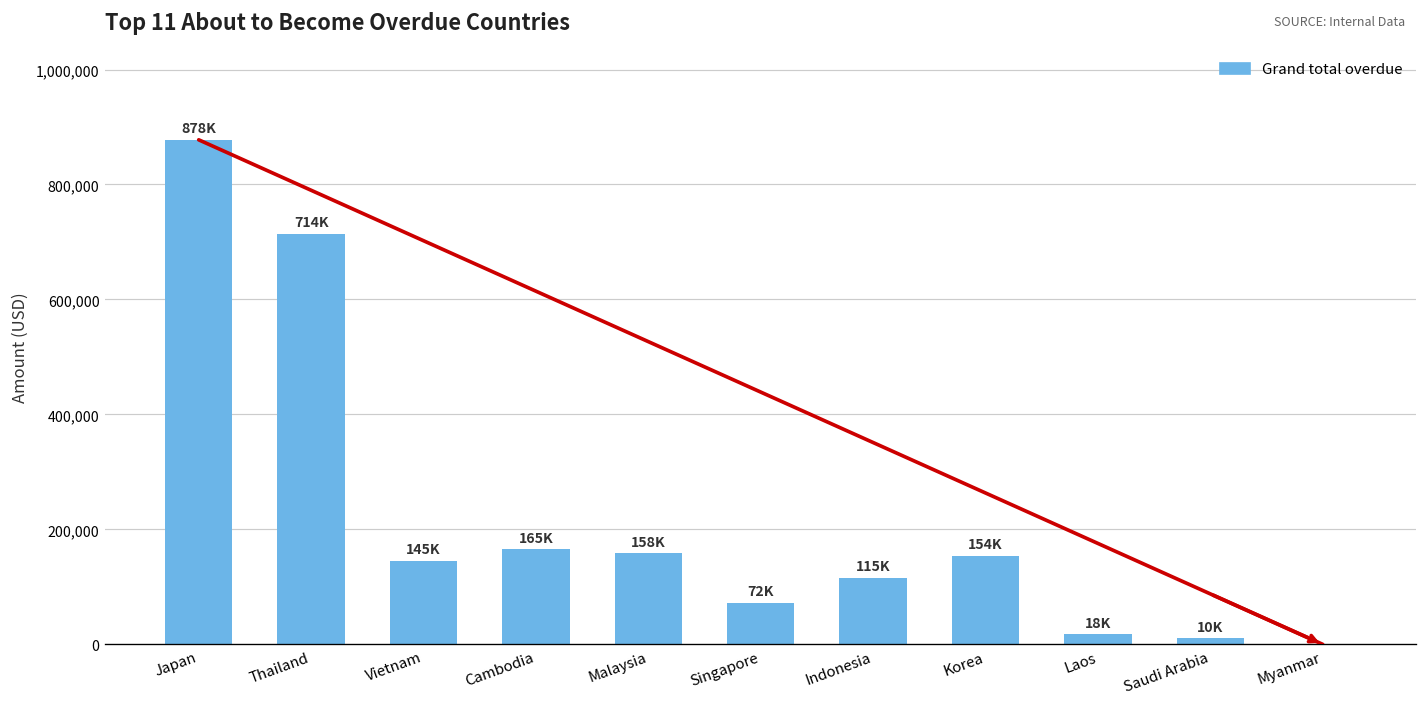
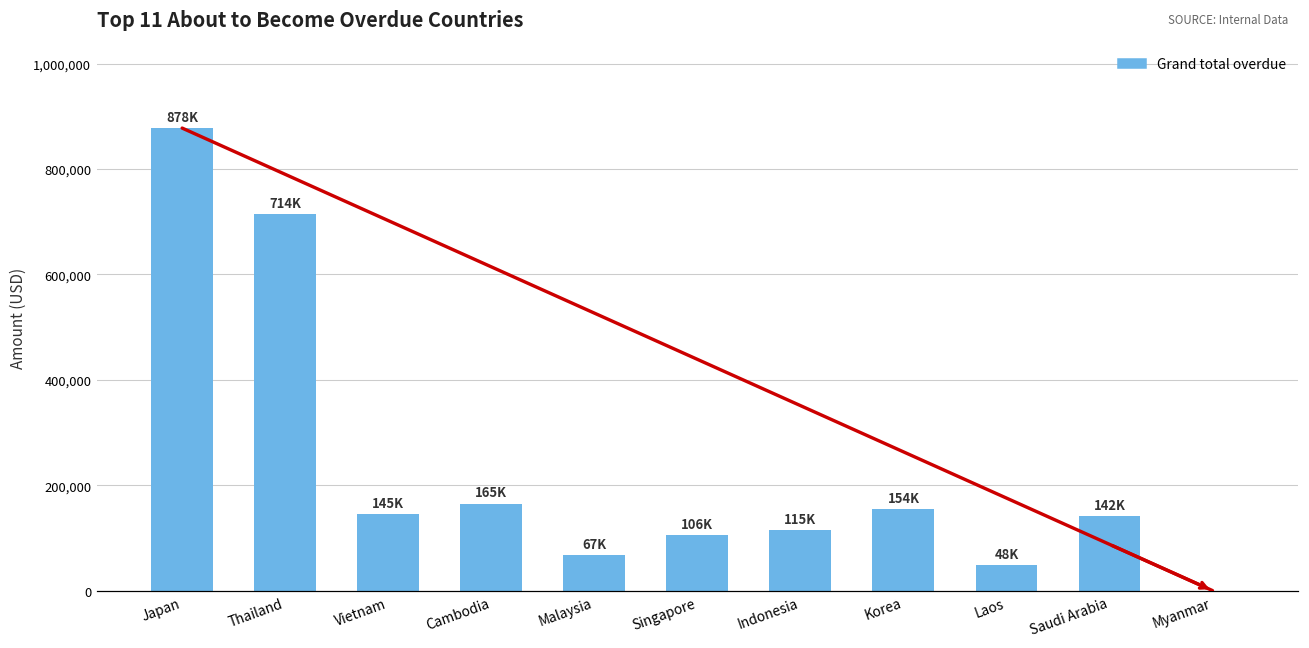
Grand total overdue, Malaysia: 158K -> 67K
Grand total overdue, Singapore: 72K -> 106K
Grand total overdue, Laos: 18K -> 48K
Grand total overdue, Saudi Arabia: 10K -> 142K
